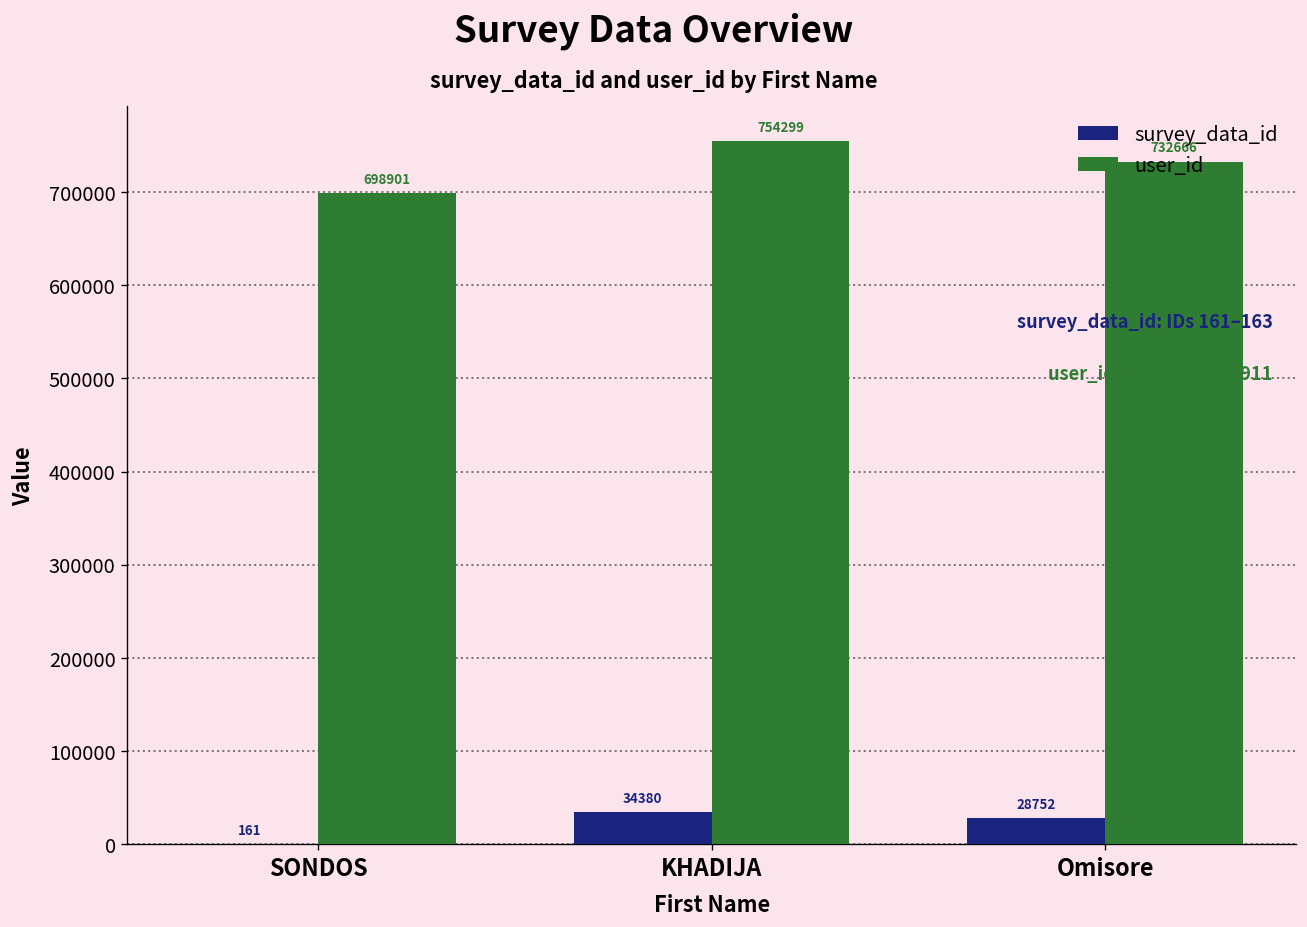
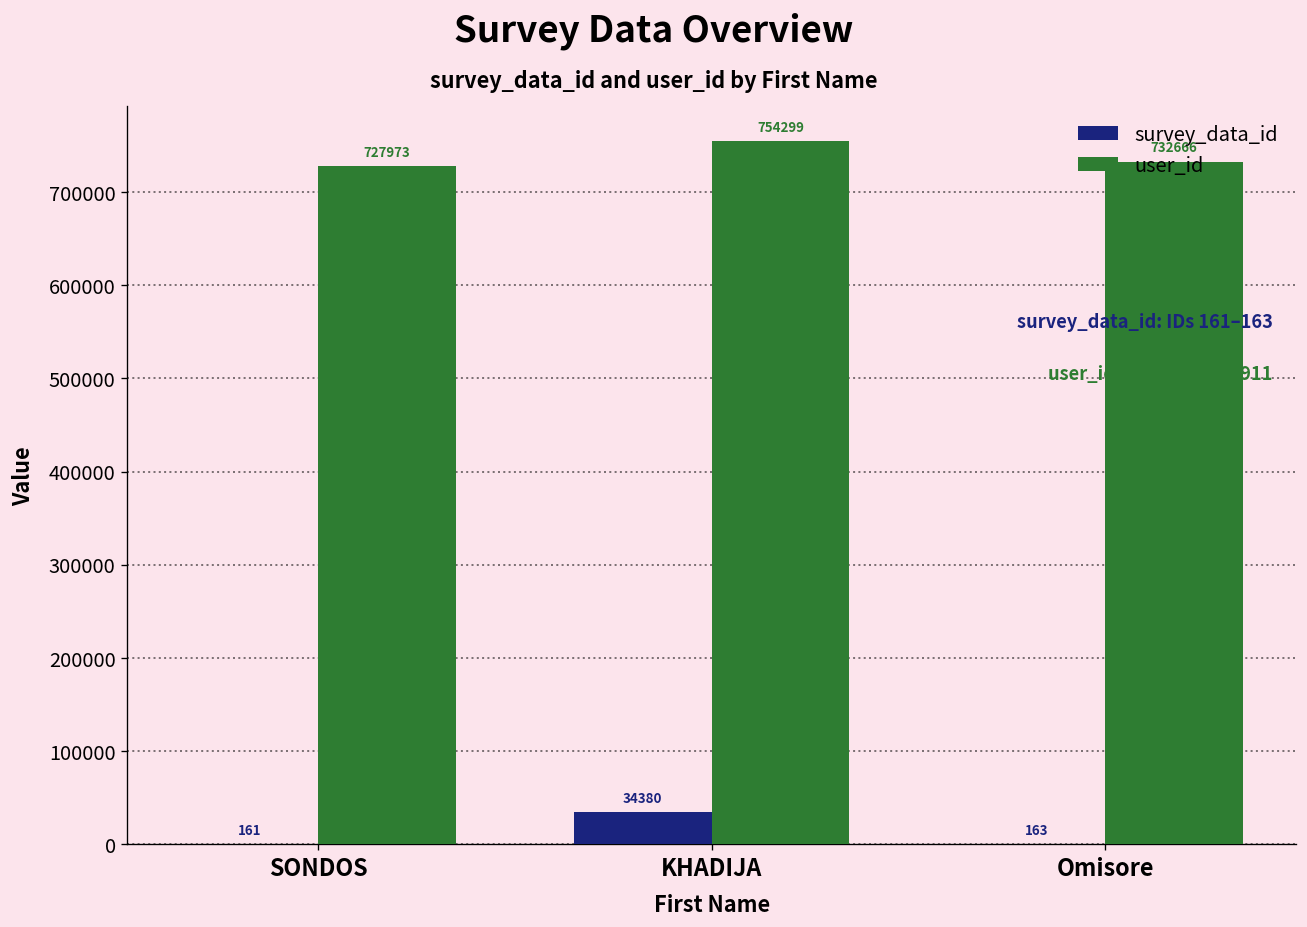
user_id, SONDOS: 698901 -> 727973
survey_data_id, Omisore: 28752 -> 163
